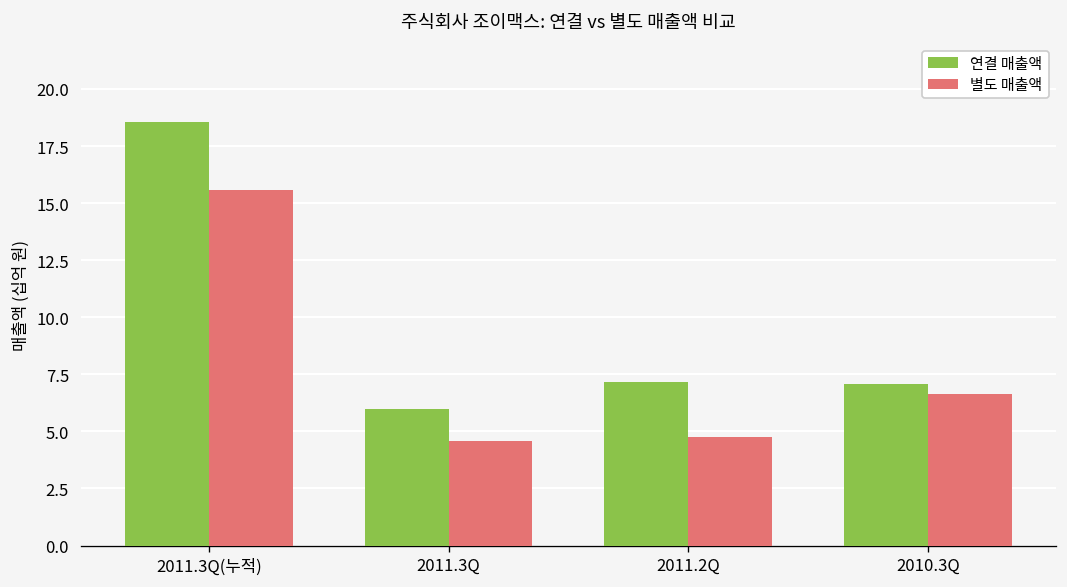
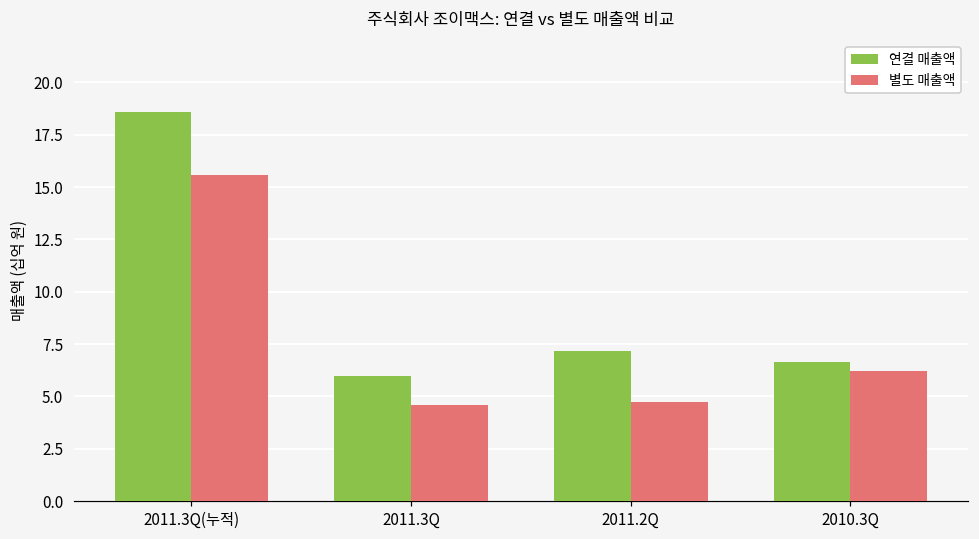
연결 매출액, 2010.3Q: 7.1 -> 6.6
별도 매출액, 2010.3Q: 6.6 -> 6.2
